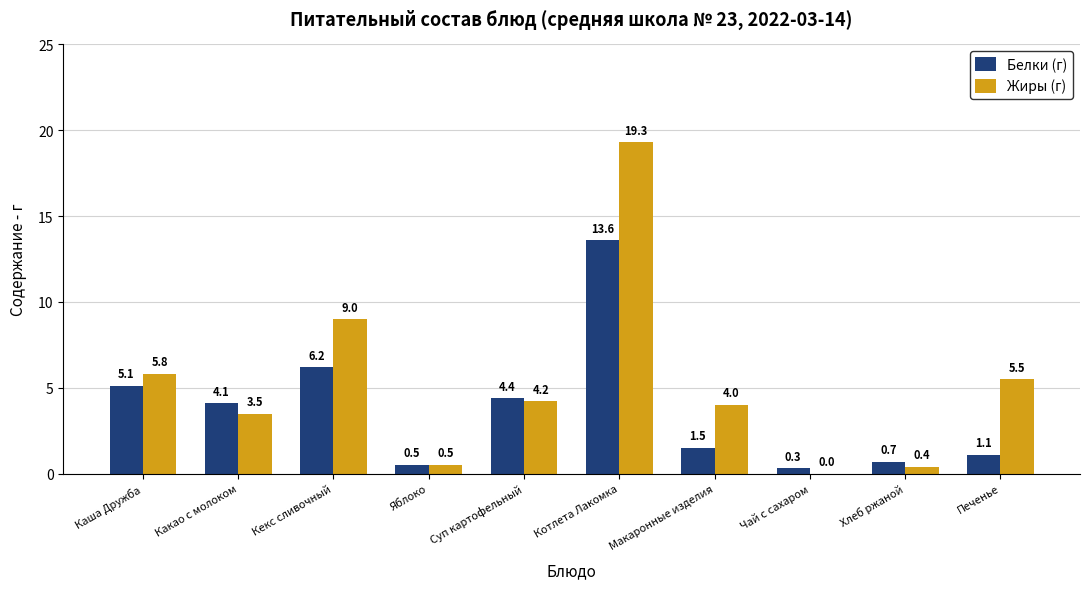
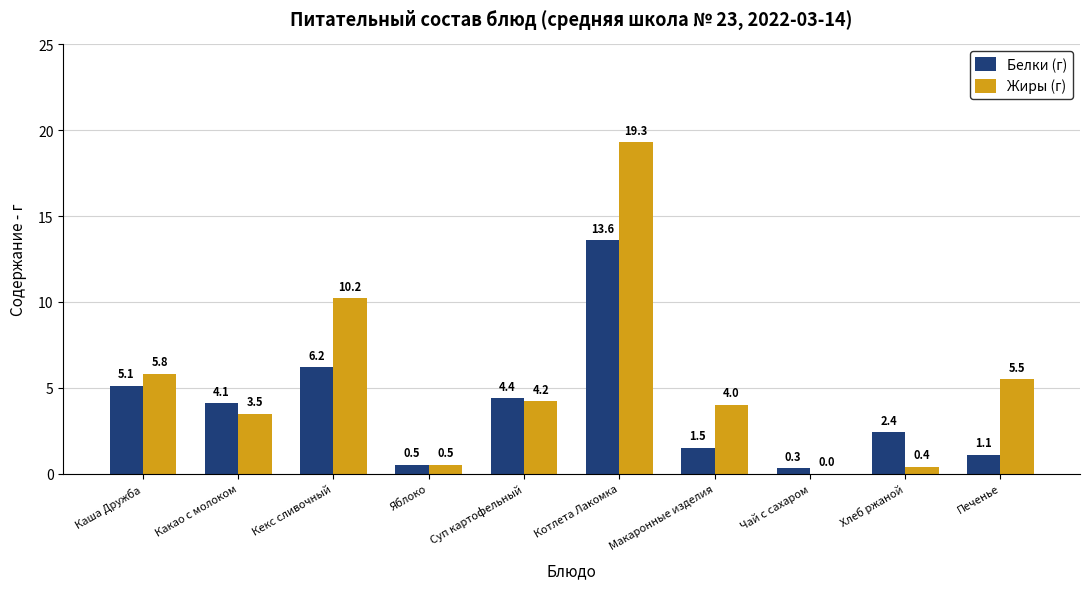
Жиры (г), Кекс сливочный: 9.0 -> 10.2
Белки (г), Хлеб ржаной: 0.7 -> 2.4
